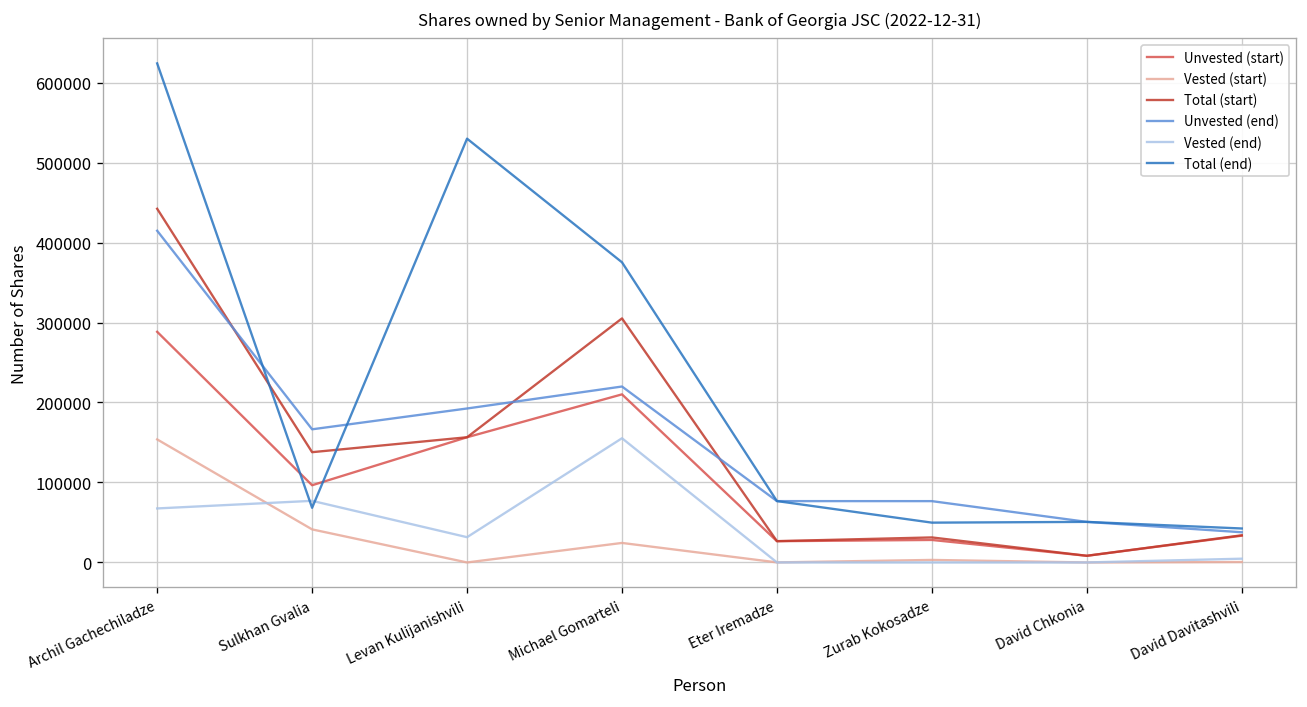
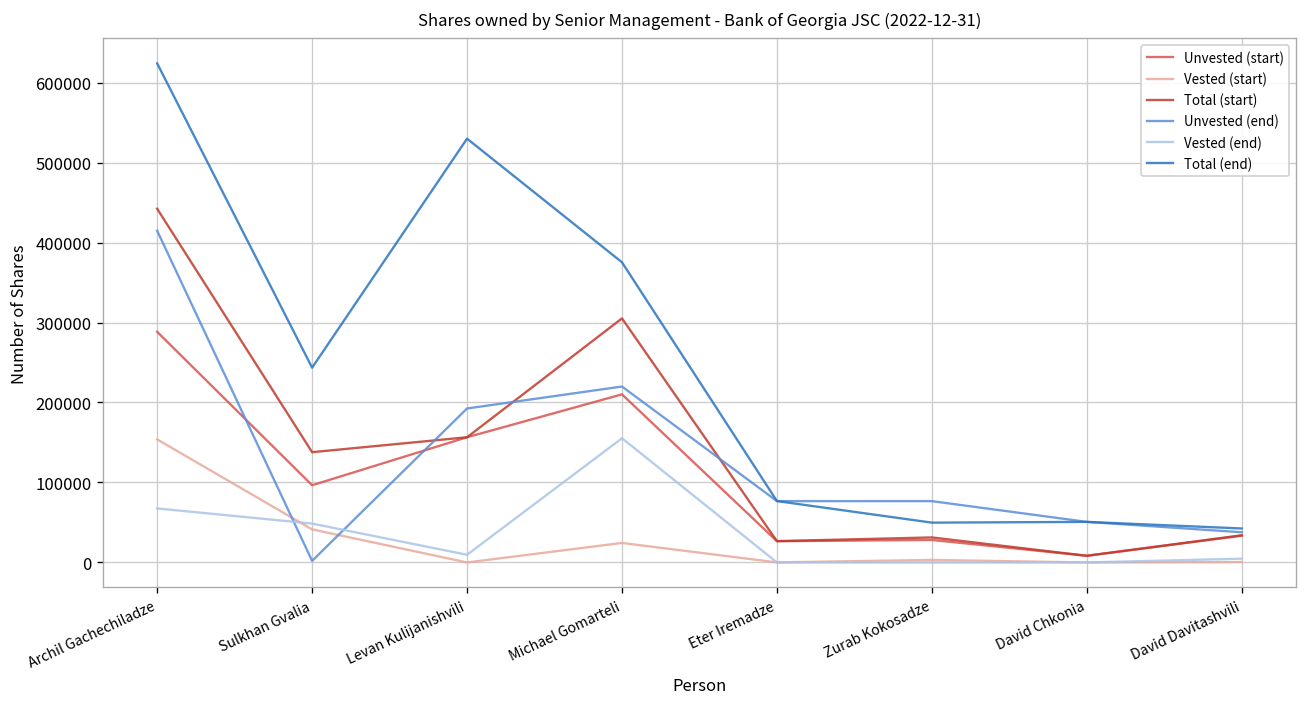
Unvested (end), Sulkhan Gvalia: 170000 -> 0
Vested (end), Sulkhan Gvalia: 80000 -> 50000
Total (end), Sulkhan Gvalia: 70000 -> 240000
Vested (end), Levan Kulijanishvili: 30000 -> 10000
